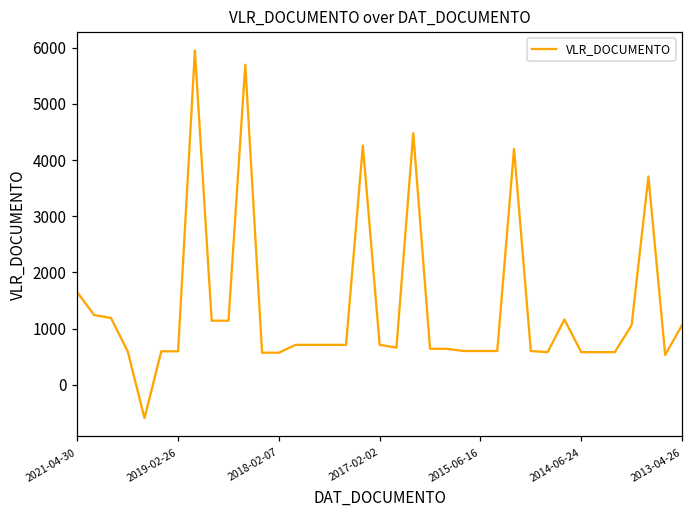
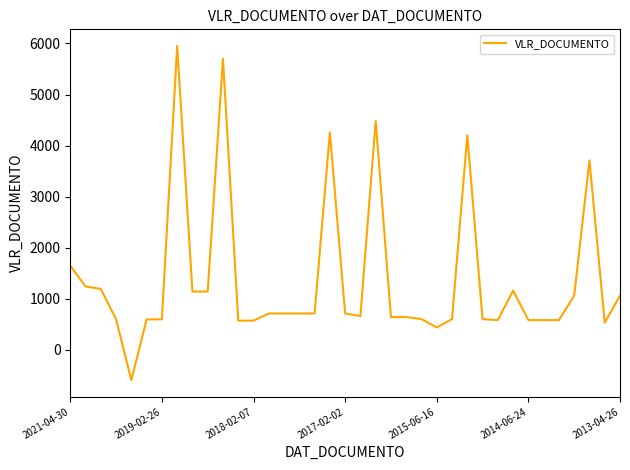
2015-06-16: 600 -> 400
